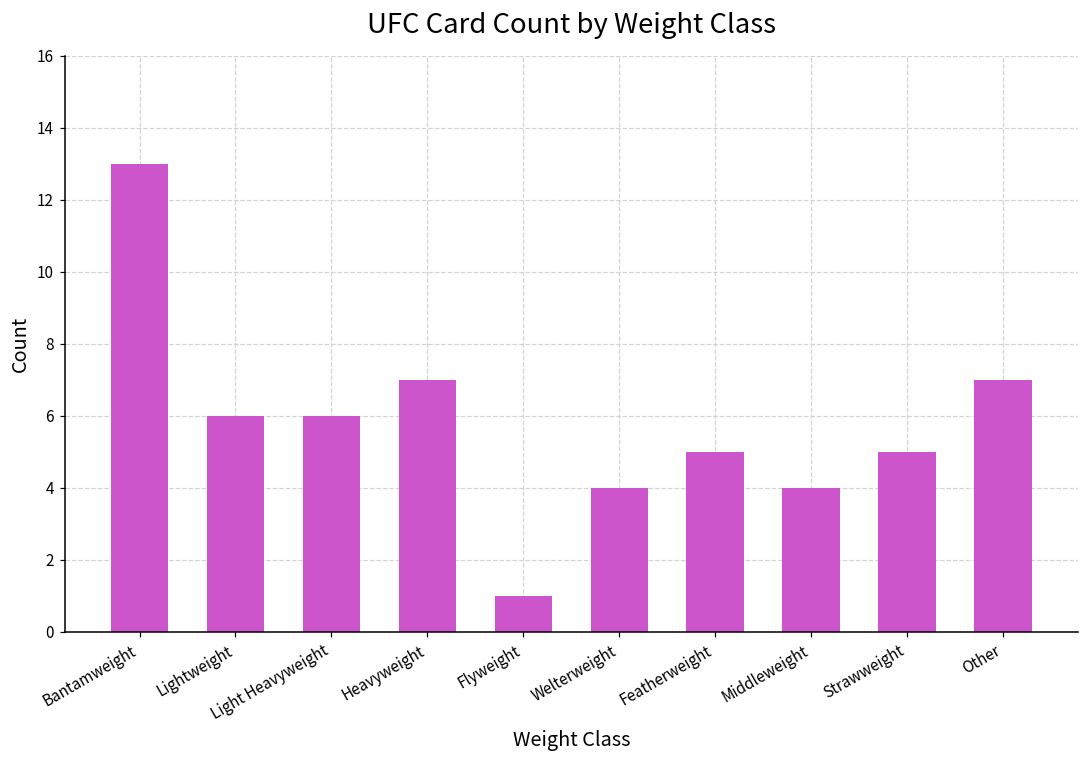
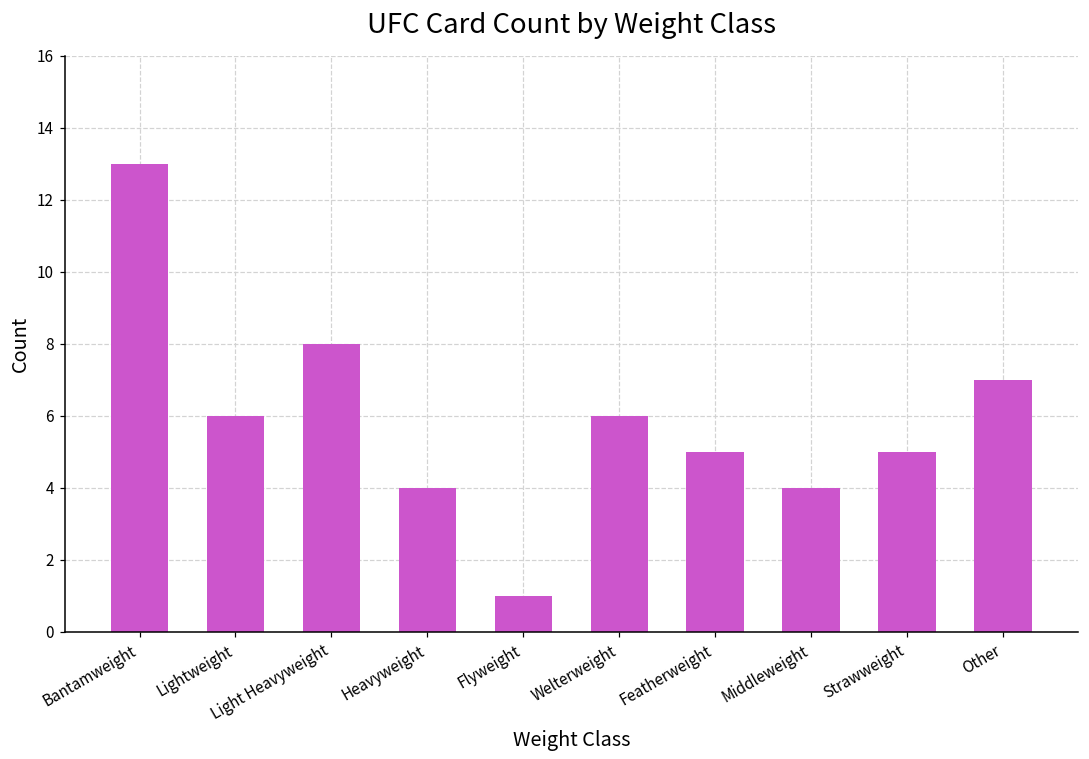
Light Heavyweight: 6 -> 8
Heavyweight: 7 -> 4
Welterweight: 4 -> 6
